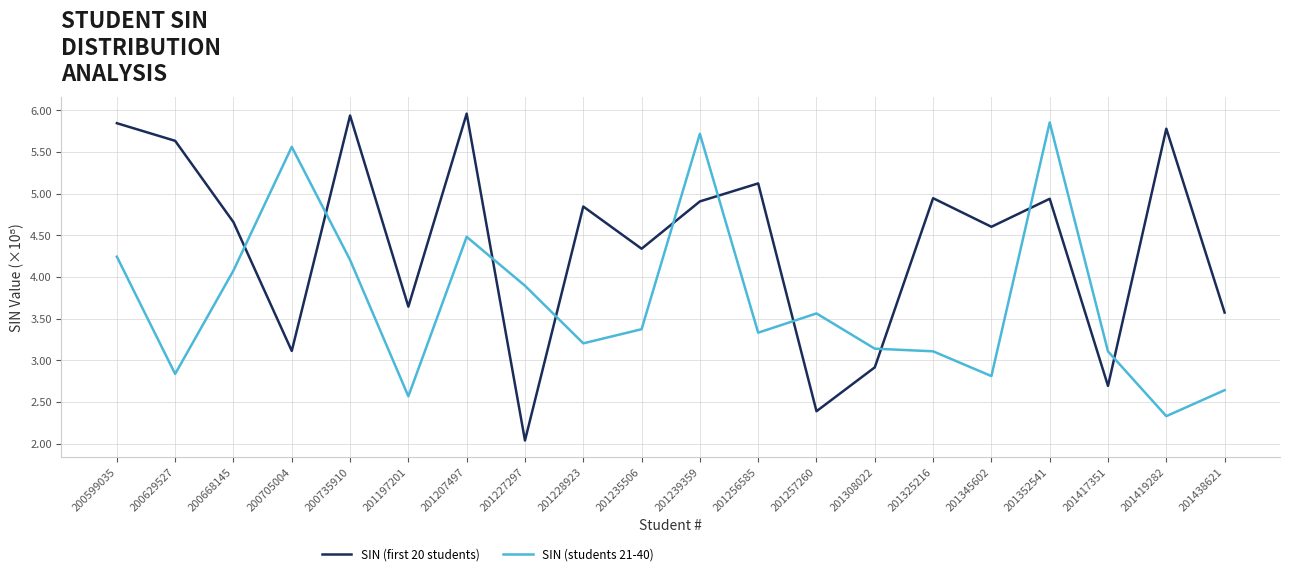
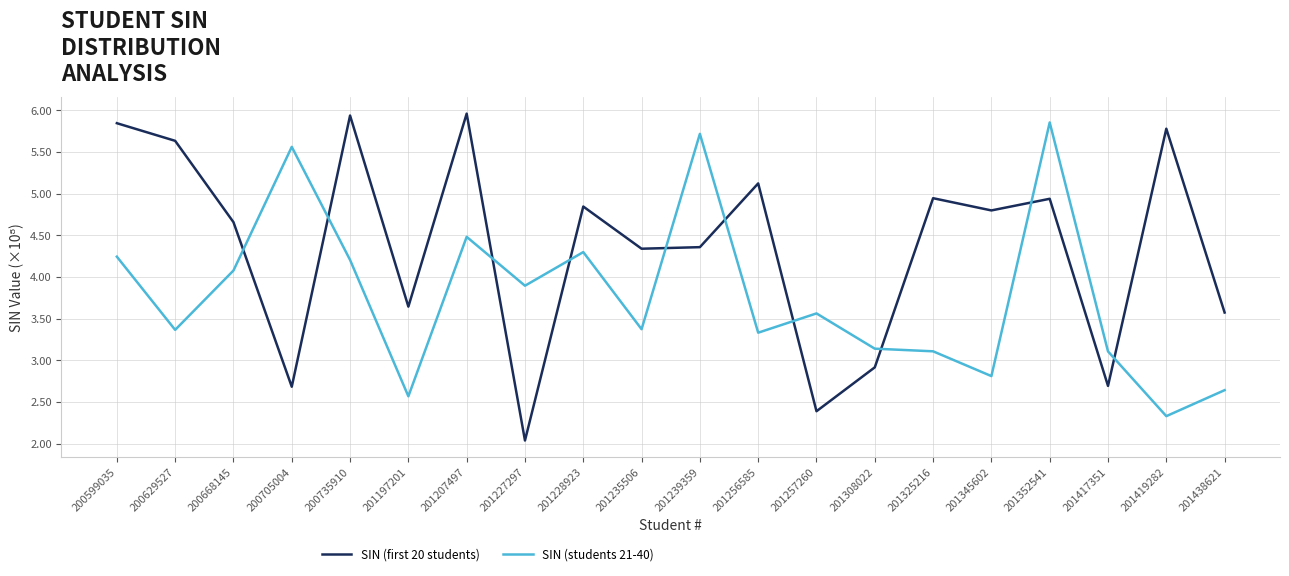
SIN (students 21-40), 200629527: 2.8 -> 3.4
SIN (first 20 students), 200705004: 3.1 -> 2.7
SIN (students 21-40), 201228923: 3.2 -> 4.3
SIN (first 20 students), 201239359: 4.9 -> 4.4
SIN (first 20 students), 201345602: 4.6 -> 4.8
